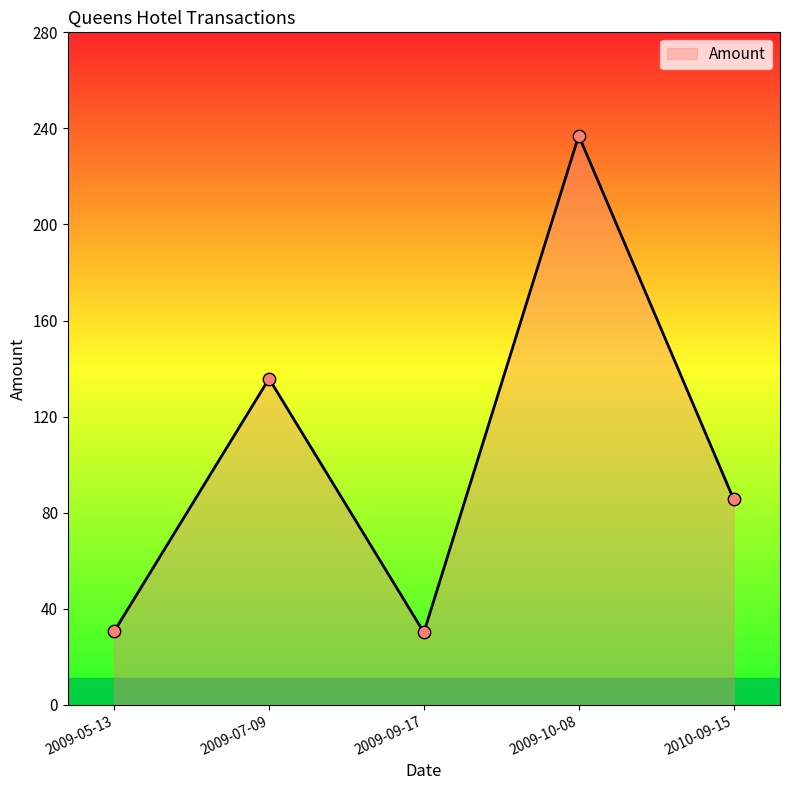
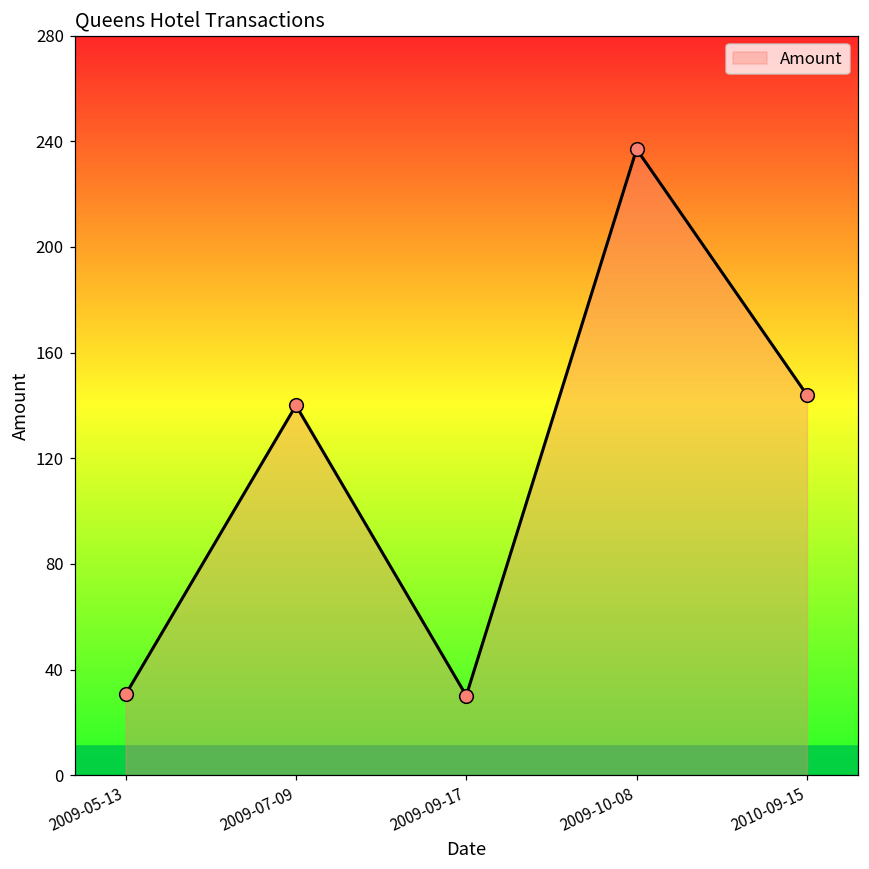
2009-07-09: 136 -> 140
2010-09-15: 86 -> 144
